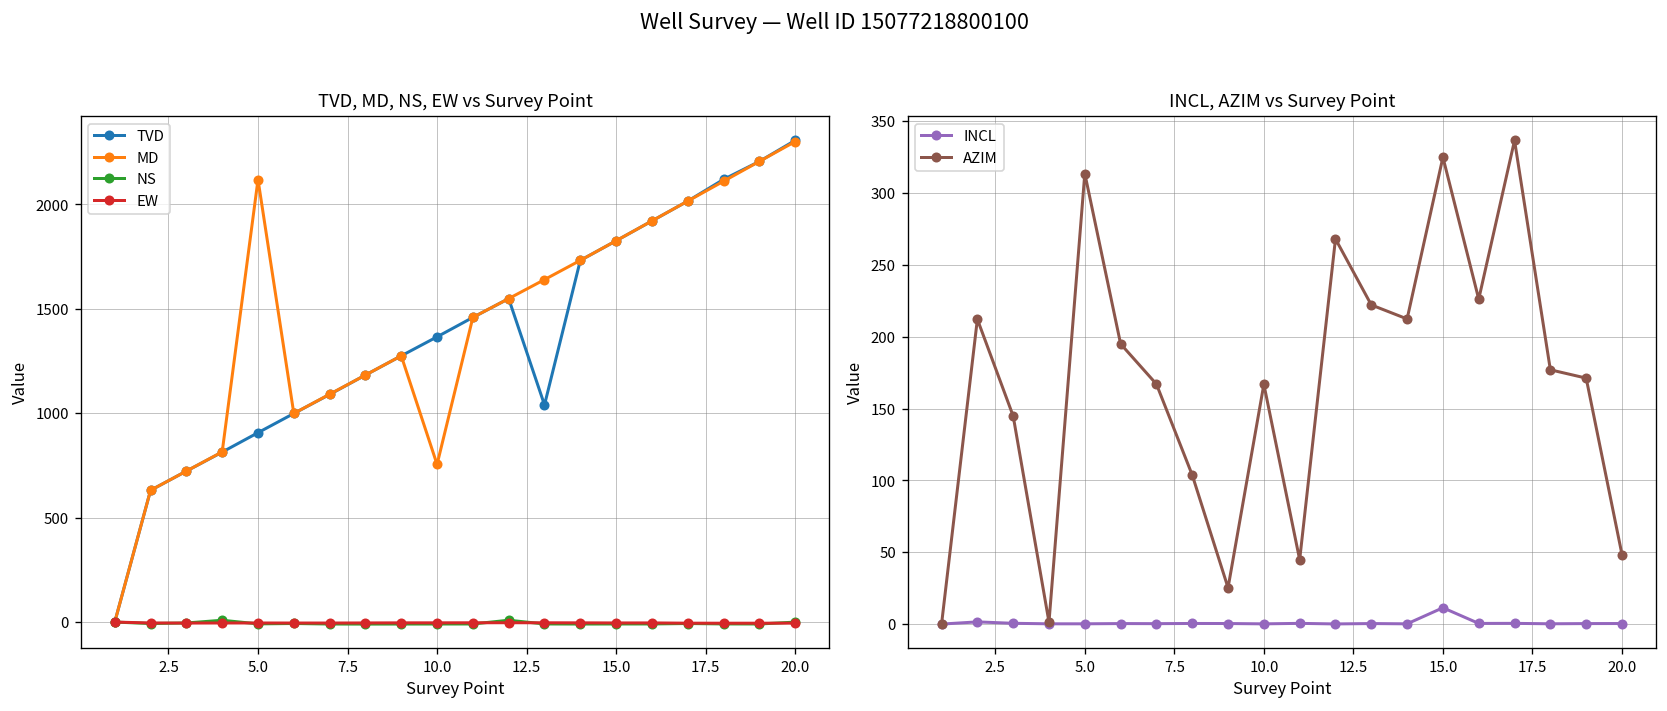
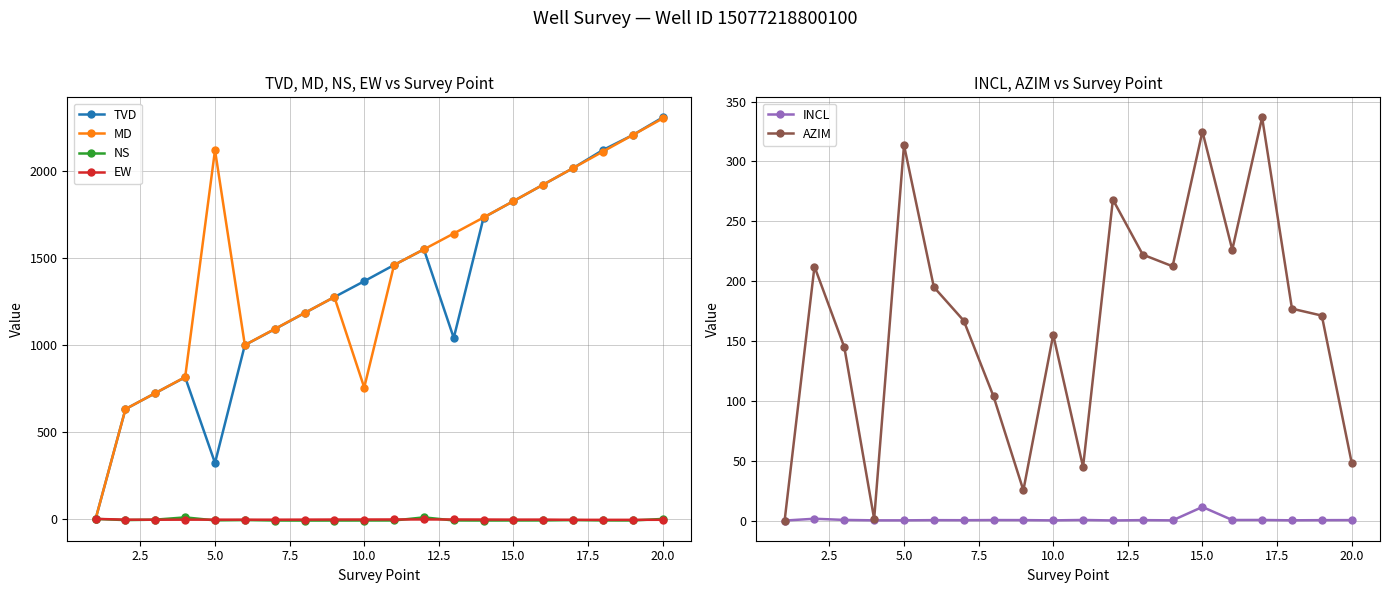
TVD, MD, NS, EW vs Survey Point, TVD, 5.0: 910 -> 320
INCL, AZIM vs Survey Point, AZIM, 10.0: 167 -> 155
